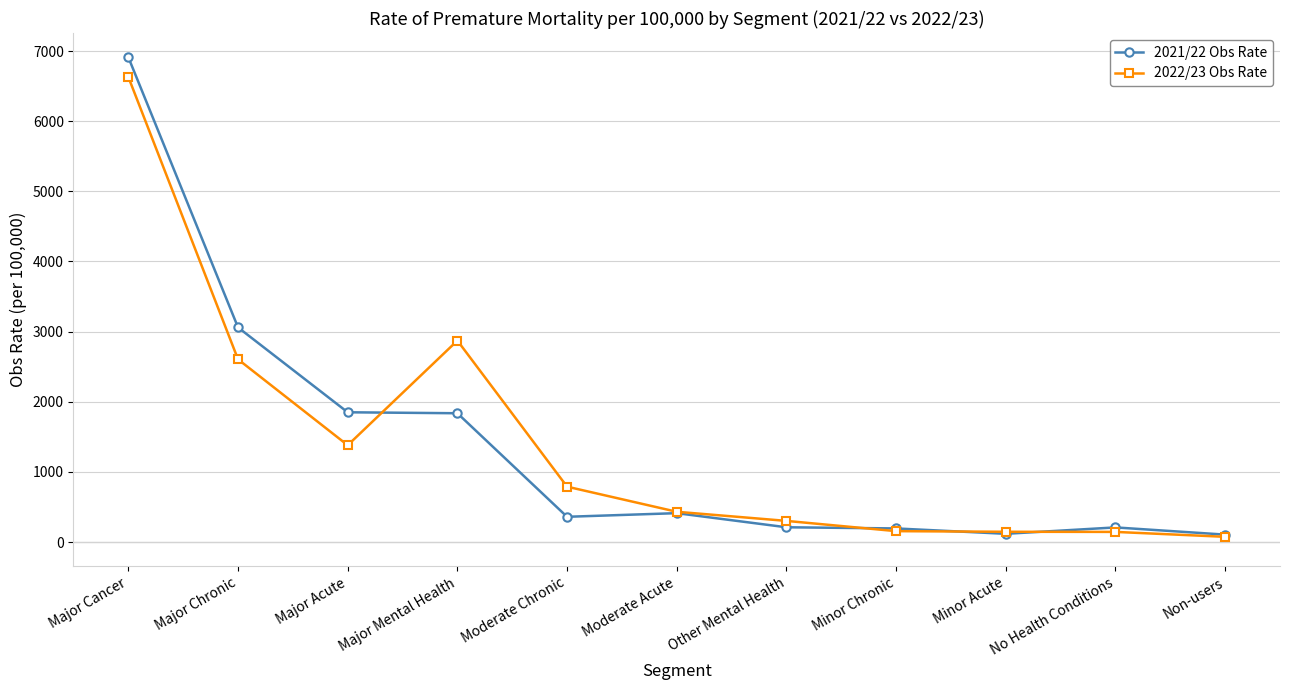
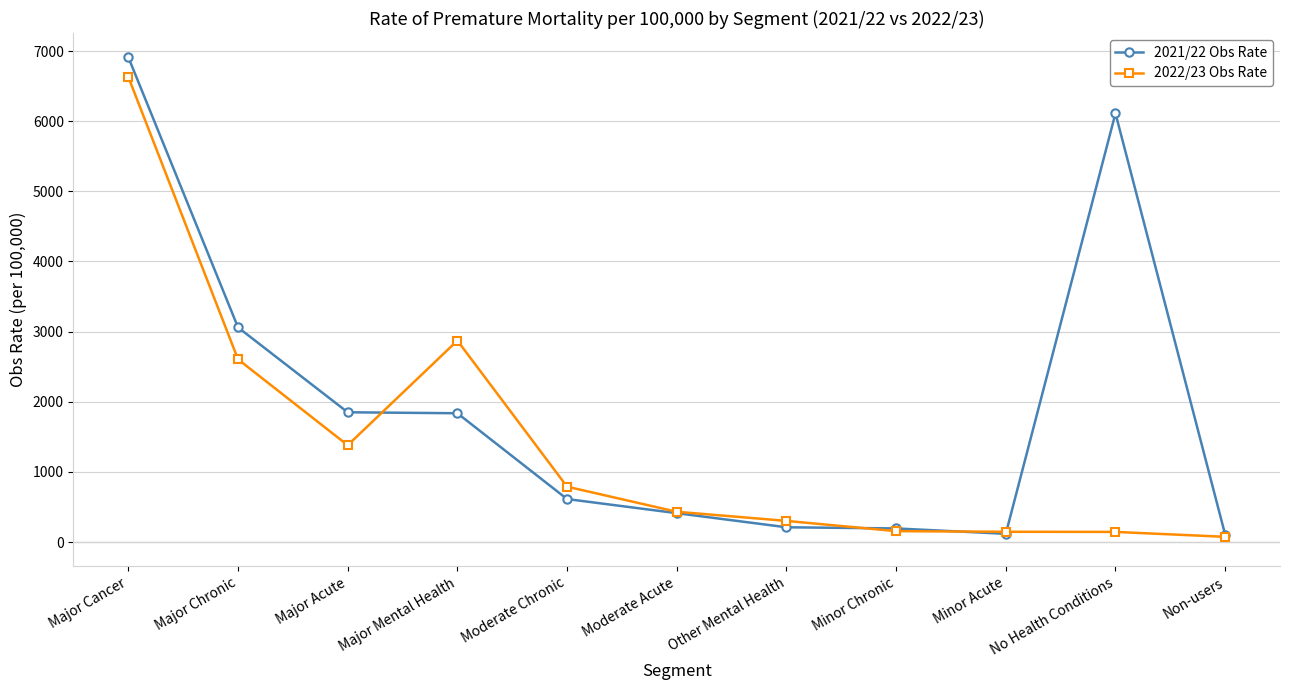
2021/22 Obs Rate, Moderate Chronic: 400 -> 600
2021/22 Obs Rate, No Health Conditions: 200 -> 6100
